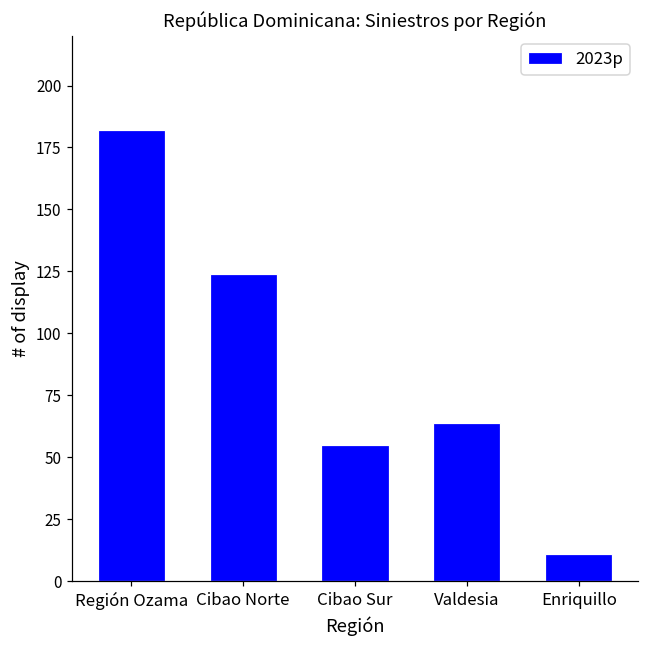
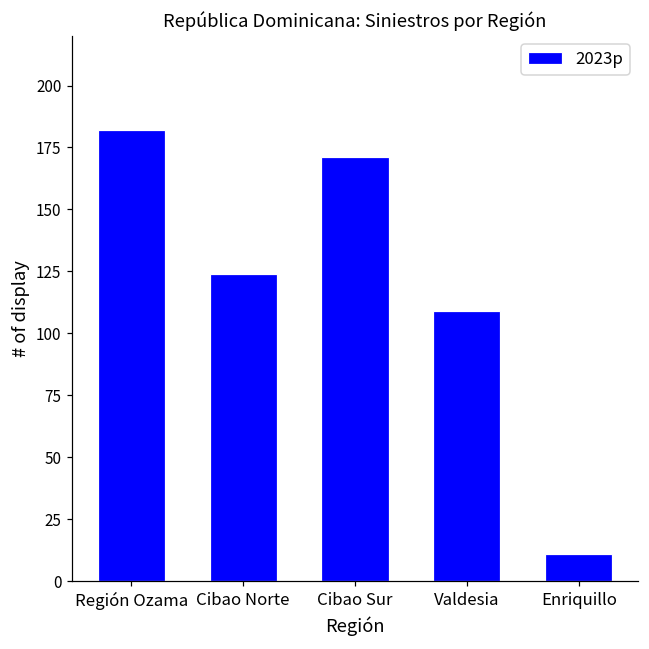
Cibao Sur: 55 -> 171
Valdesia: 64 -> 109
